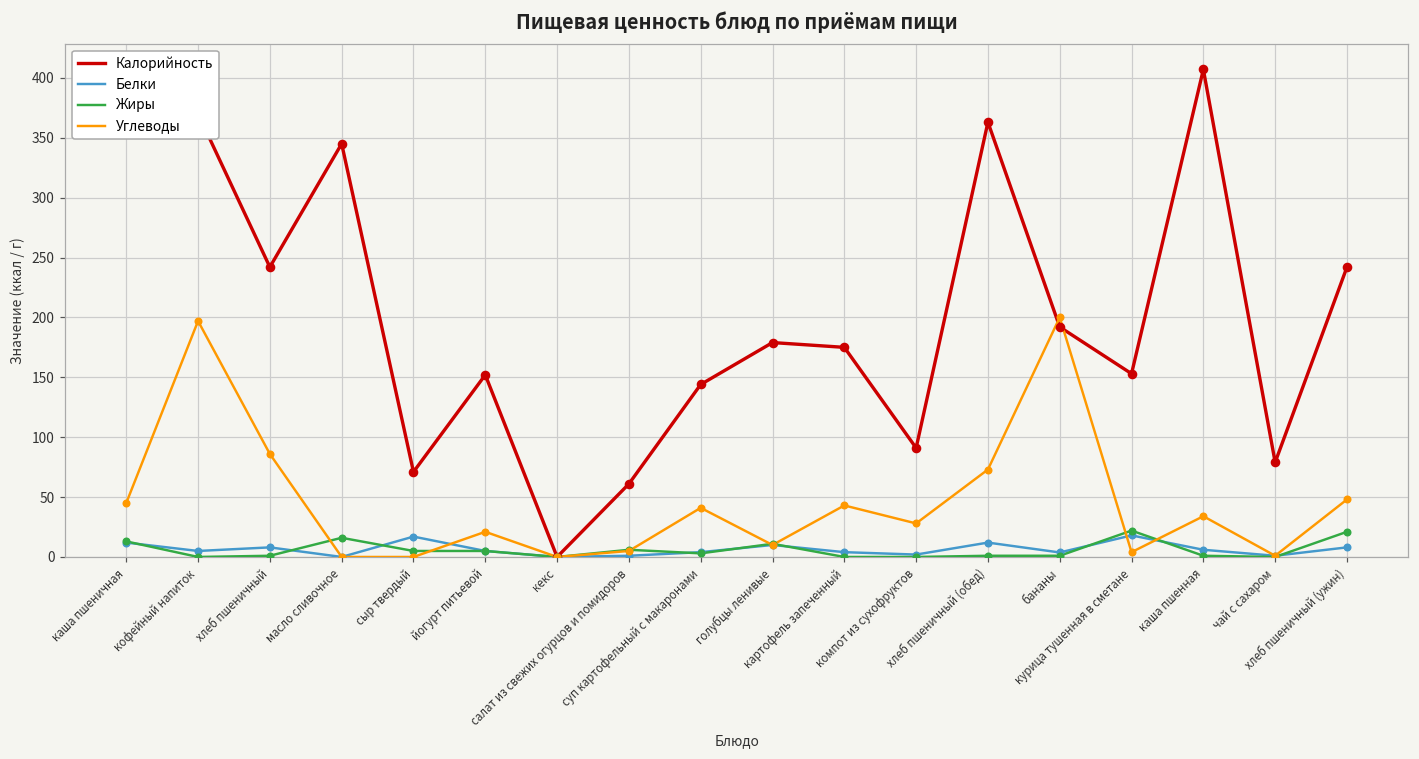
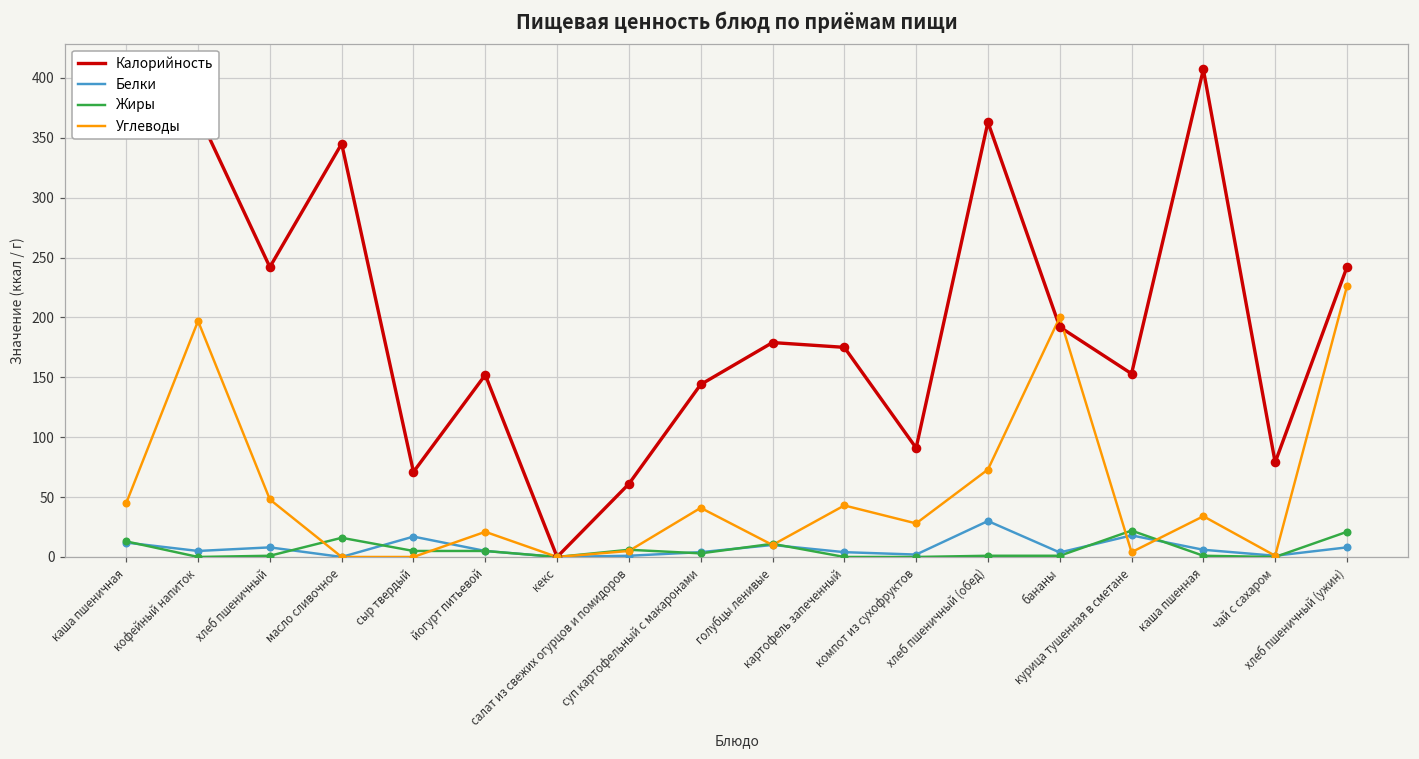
Углеводы, хлеб пшеничный: 86 -> 48
Белки, хлеб пшеничный (обед): 12 -> 30
Углеводы, хлеб пшеничный (ужин): 48 -> 226
